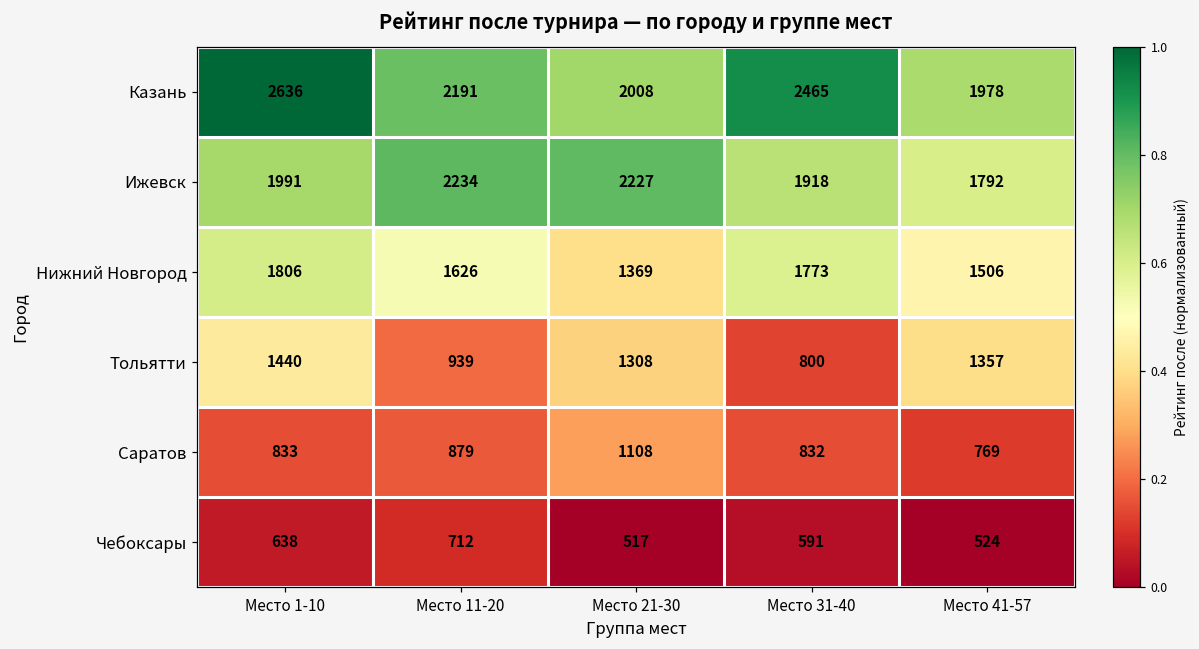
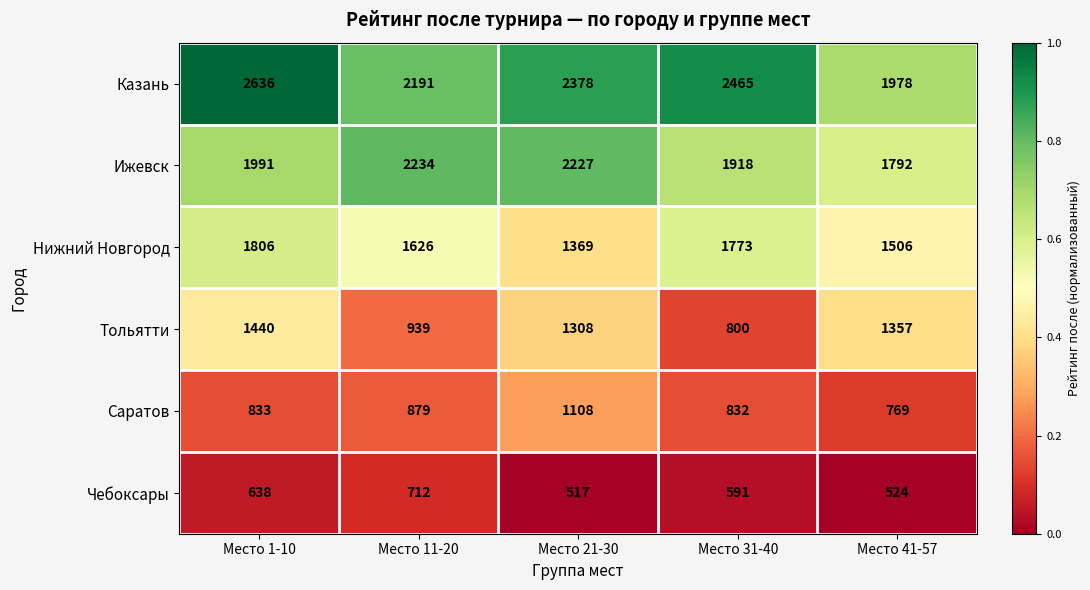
Казань, Место 21-30: 2008 -> 2378
